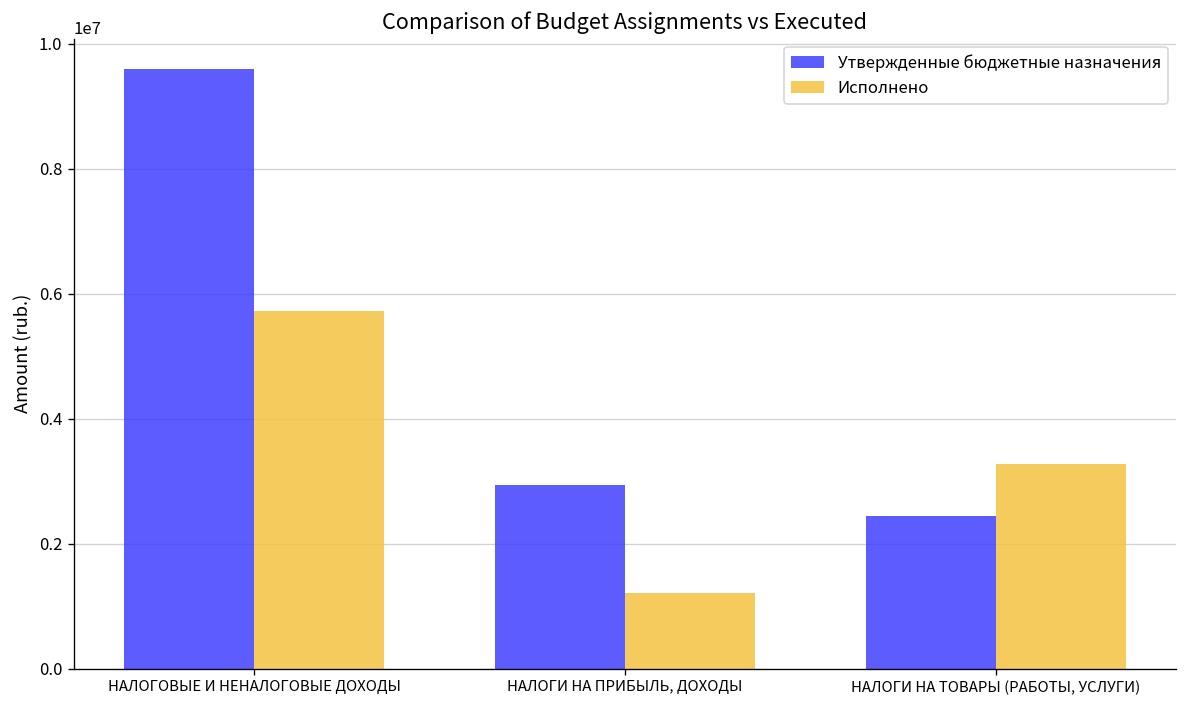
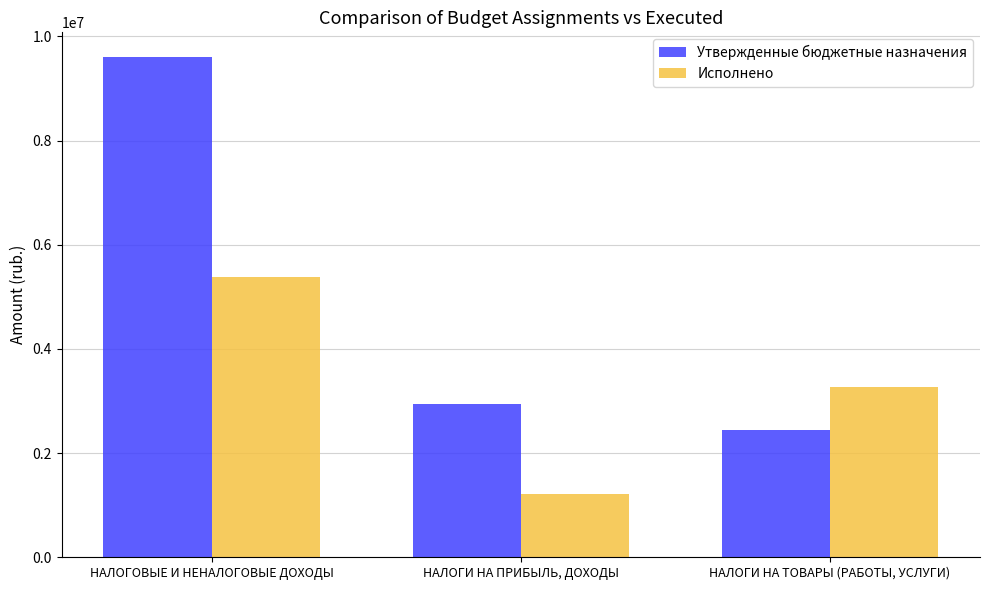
Исполнено, НАЛОГОВЫЕ И НЕНАЛОГОВЫЕ ДОХОДЫ: 5700000 -> 5400000
